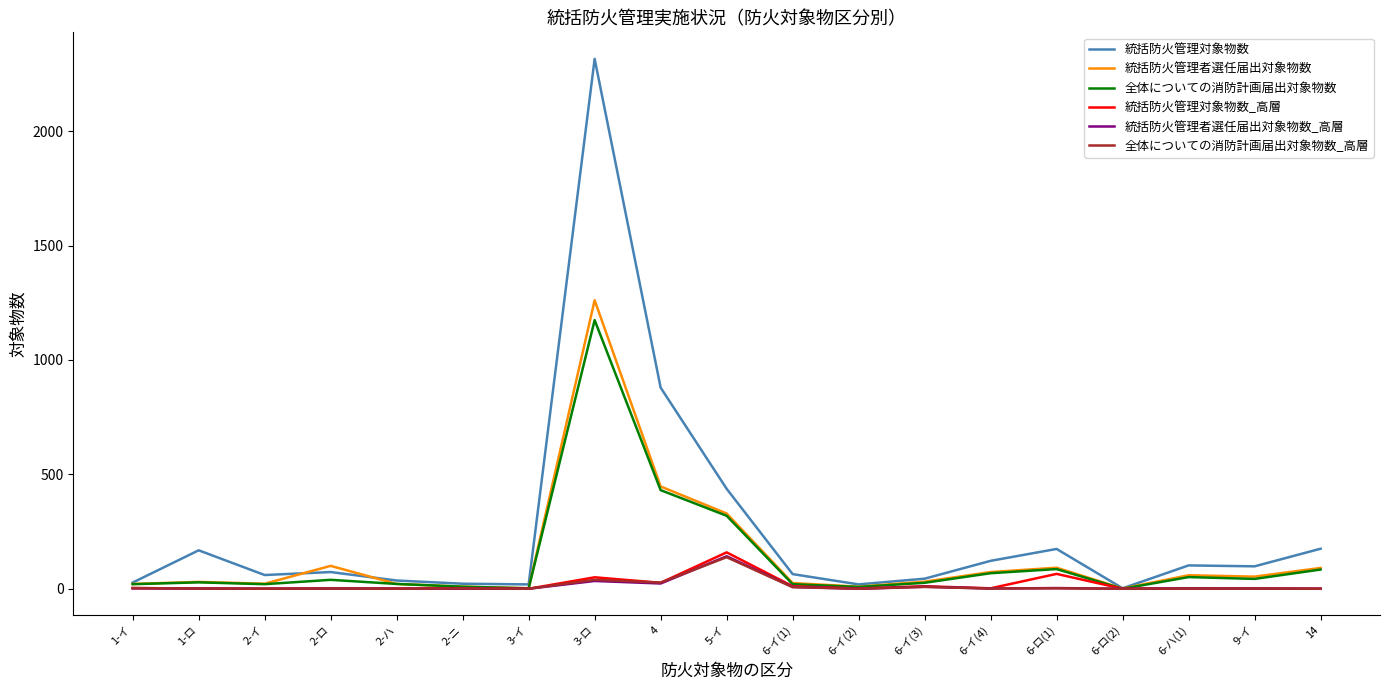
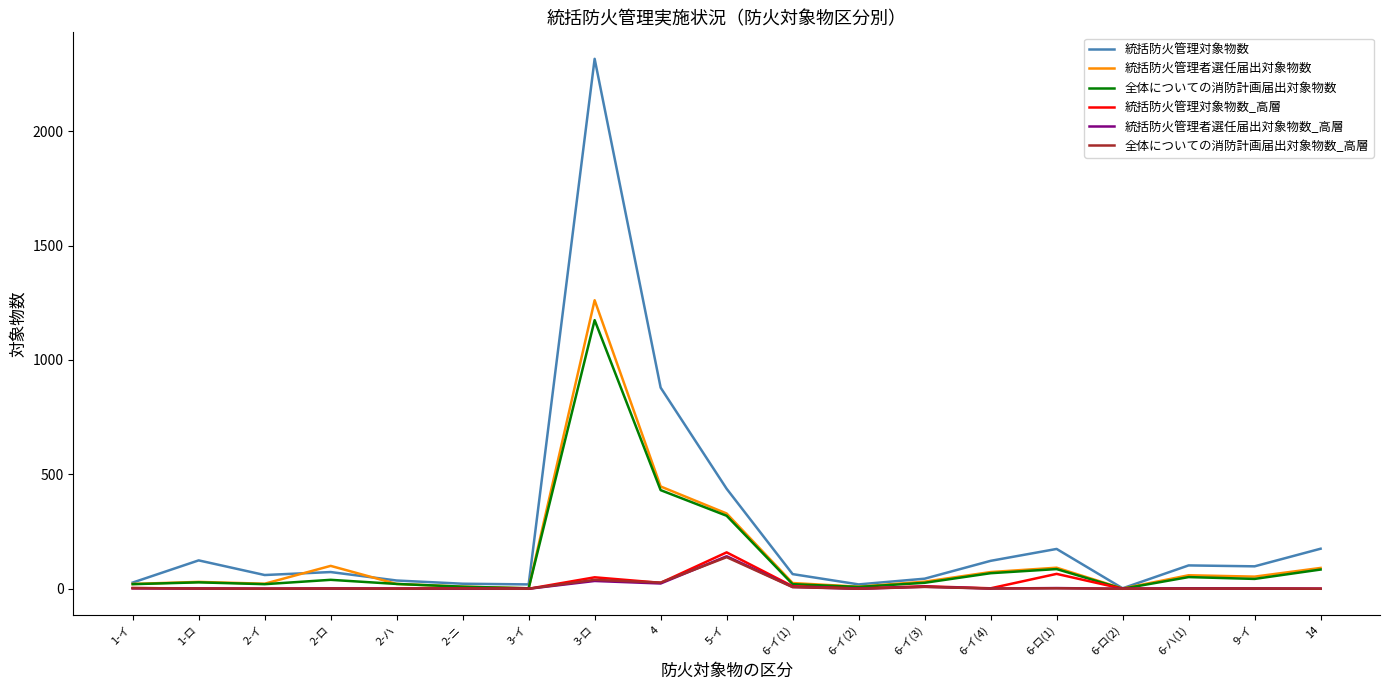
統括防火管理対象物数, 1-ロ: 170 -> 120
